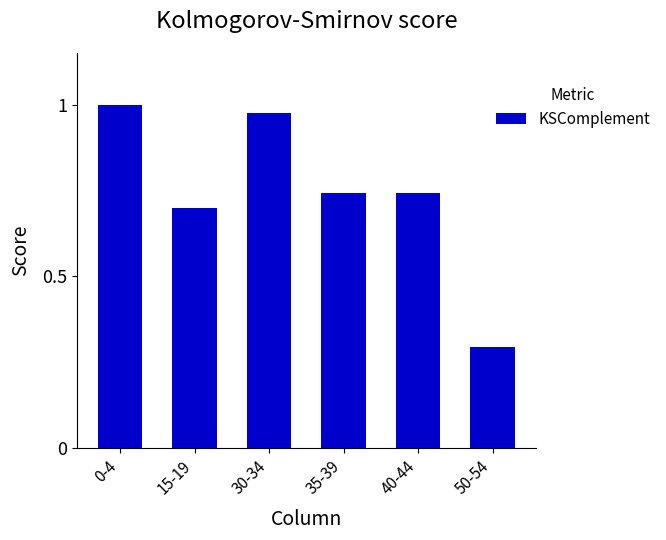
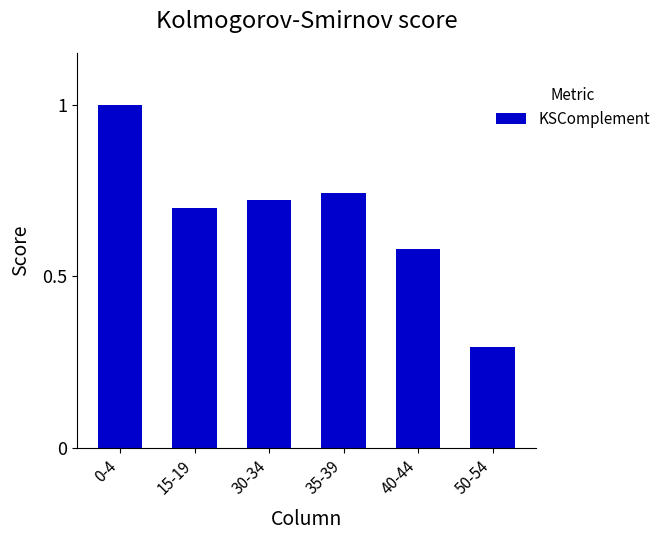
30-34: 0.98 -> 0.72
40-44: 0.74 -> 0.58
